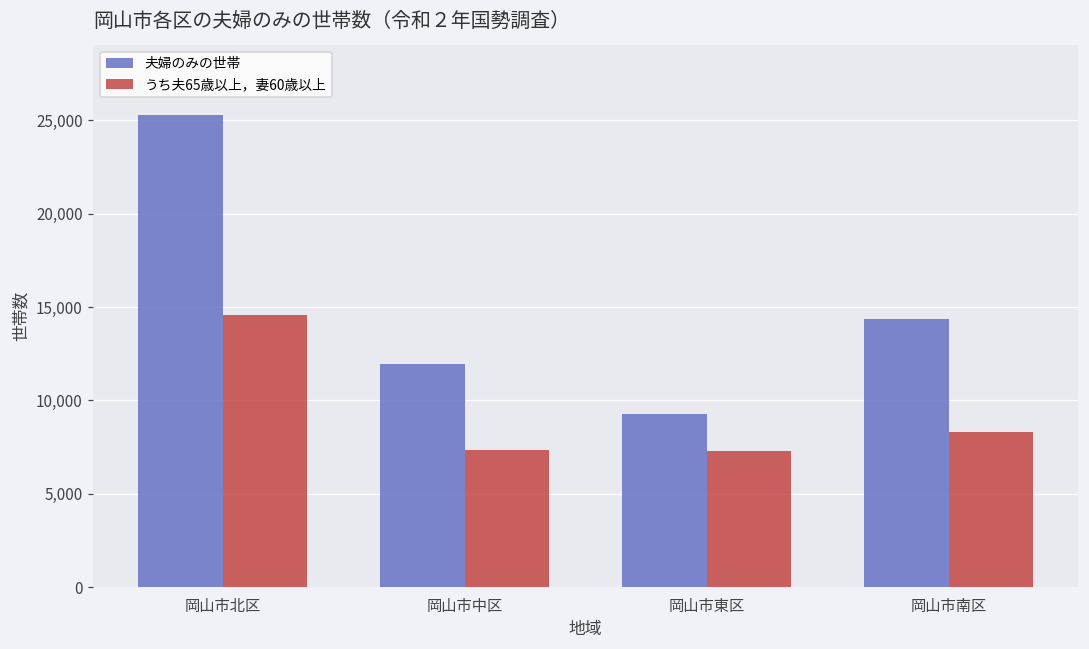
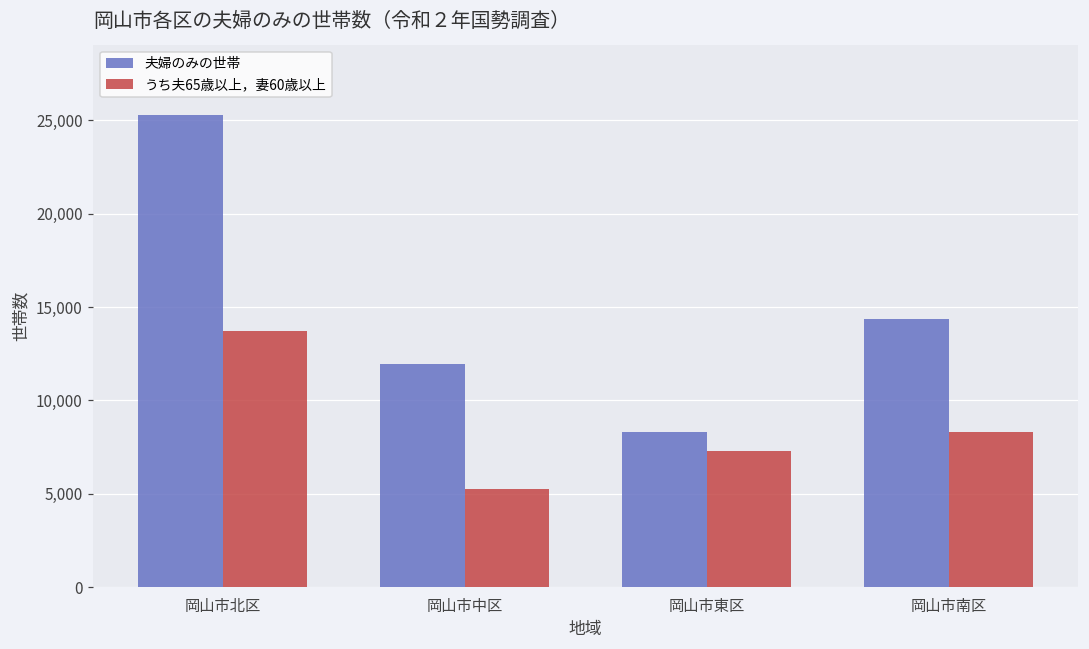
うち夫65歳以上，妻60歳以上, 岡山市北区: 14,600 -> 13,700
うち夫65歳以上，妻60歳以上, 岡山市中区: 7,400 -> 5,200
夫婦のみの世帯, 岡山市東区: 9,300 -> 8,300
